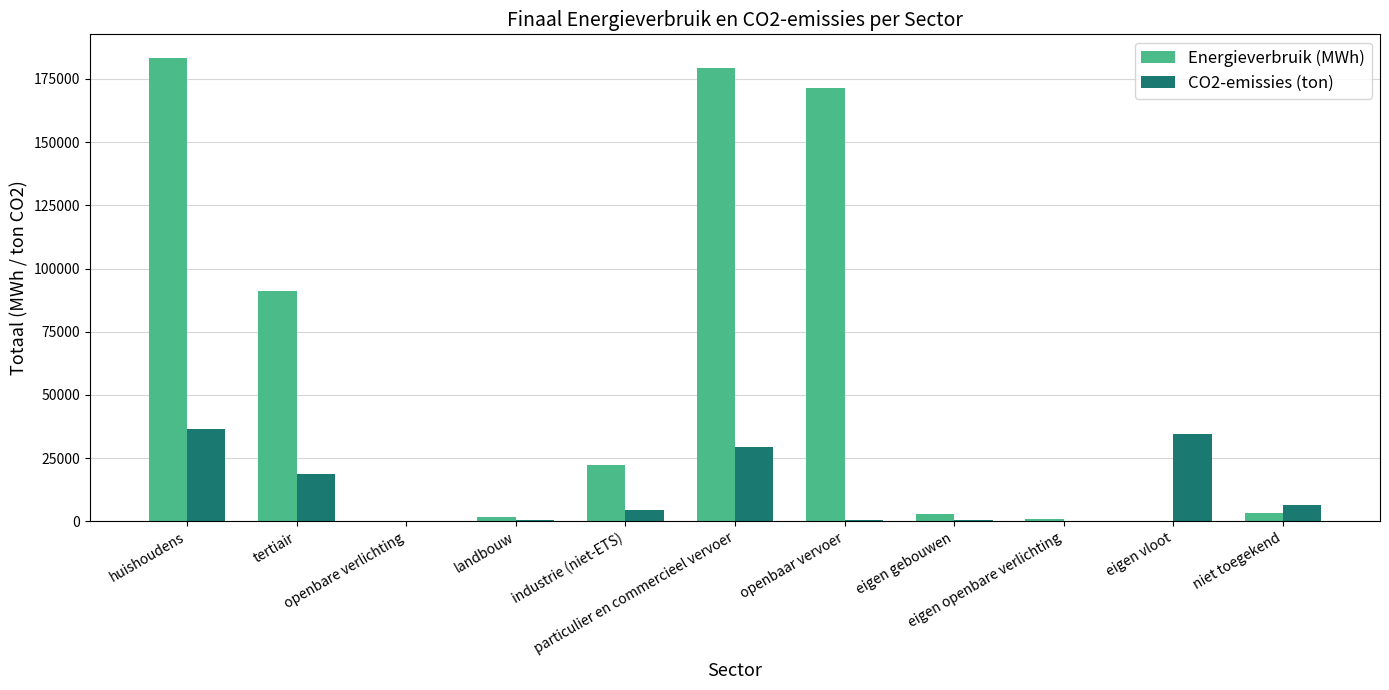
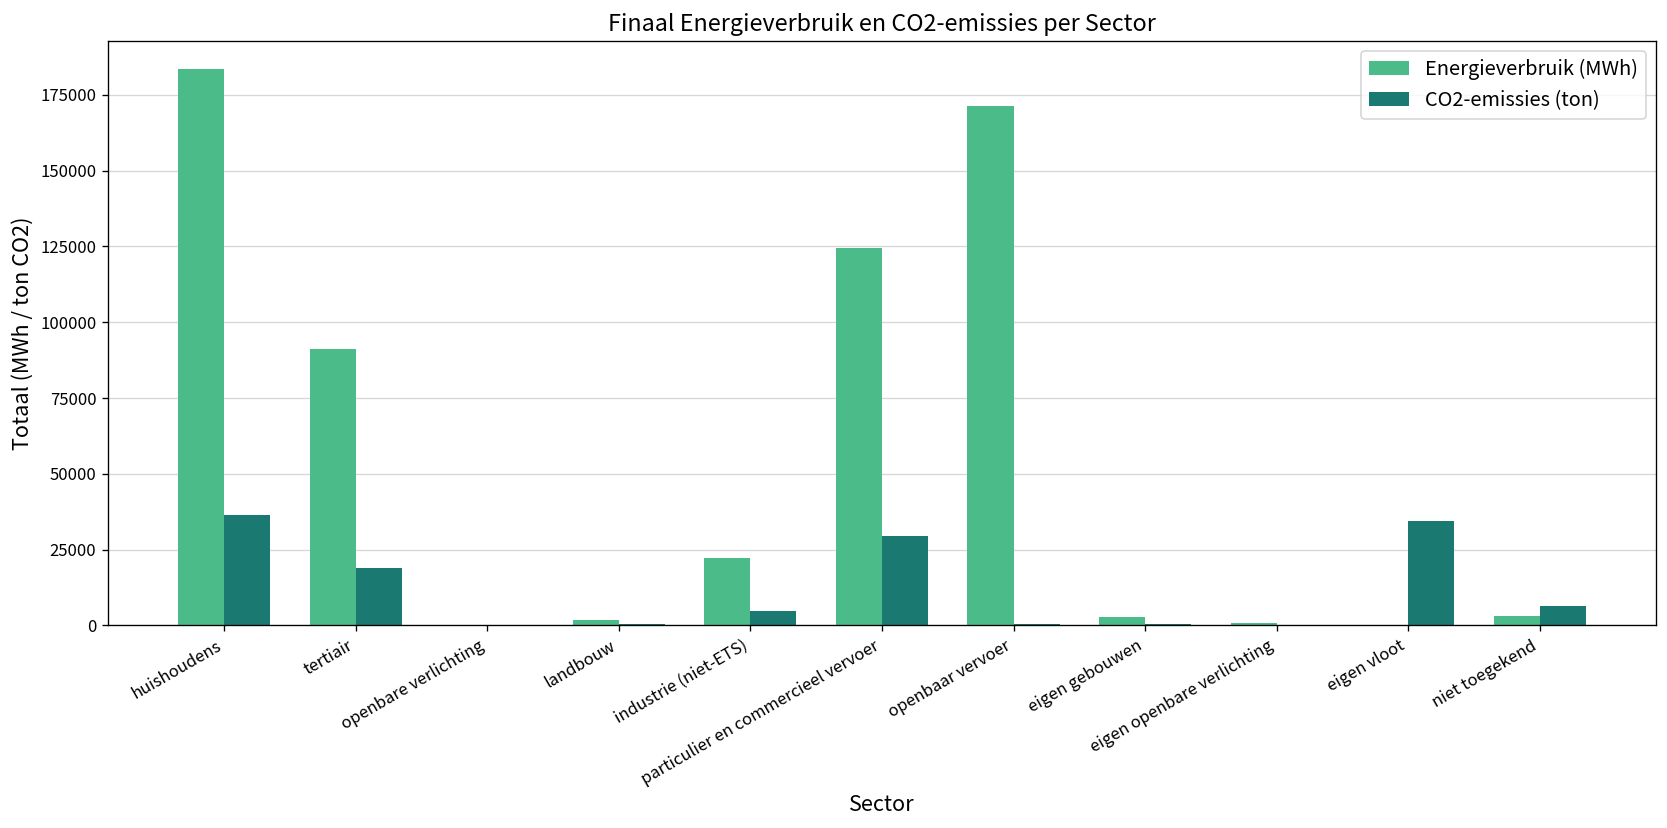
Energieverbruik (MWh), particulier en commercieel vervoer: 179000 -> 124000
